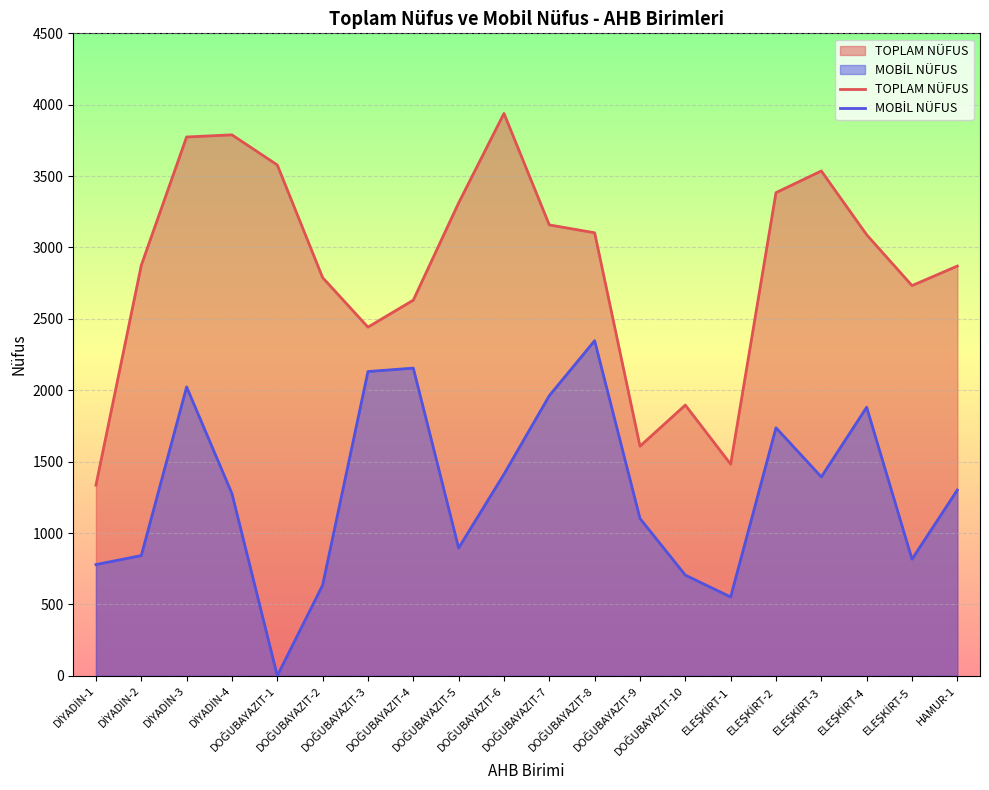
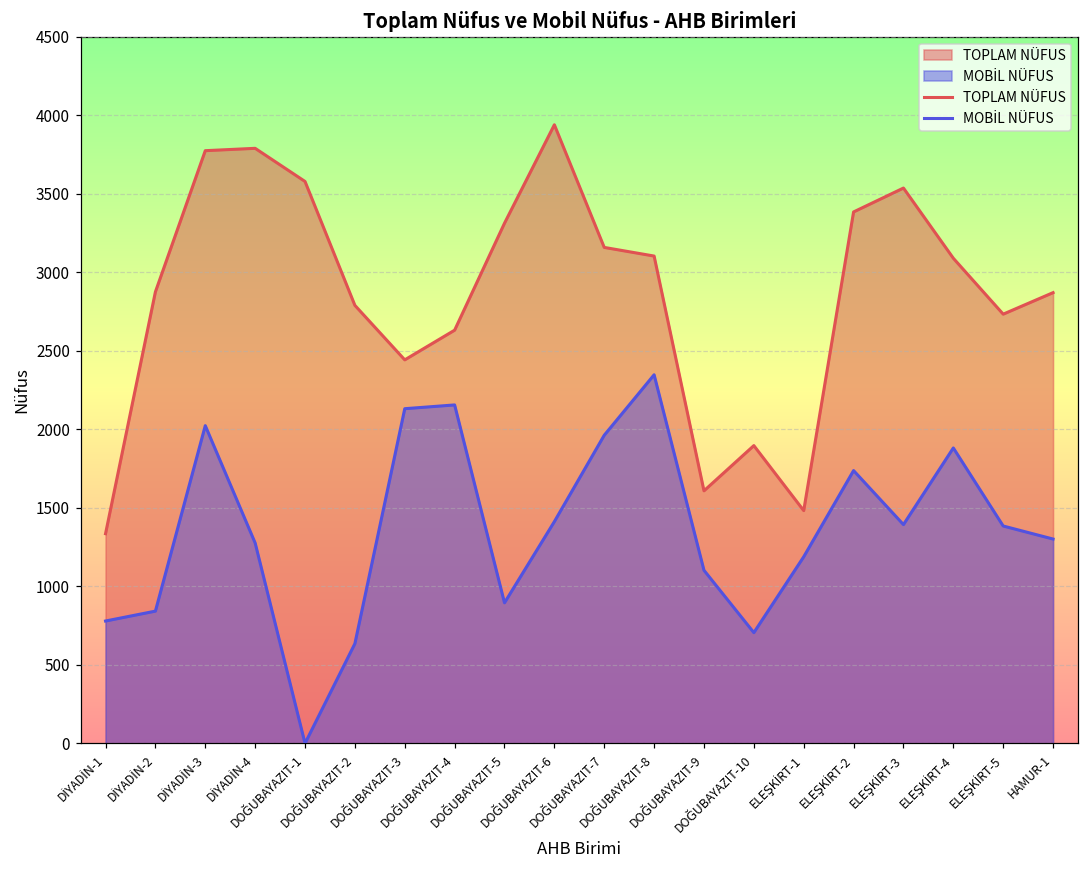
MOBİL NÜFUS, ELEŞKİRT-1: 550 -> 1190
MOBİL NÜFUS, ELEŞKİRT-5: 820 -> 1380
